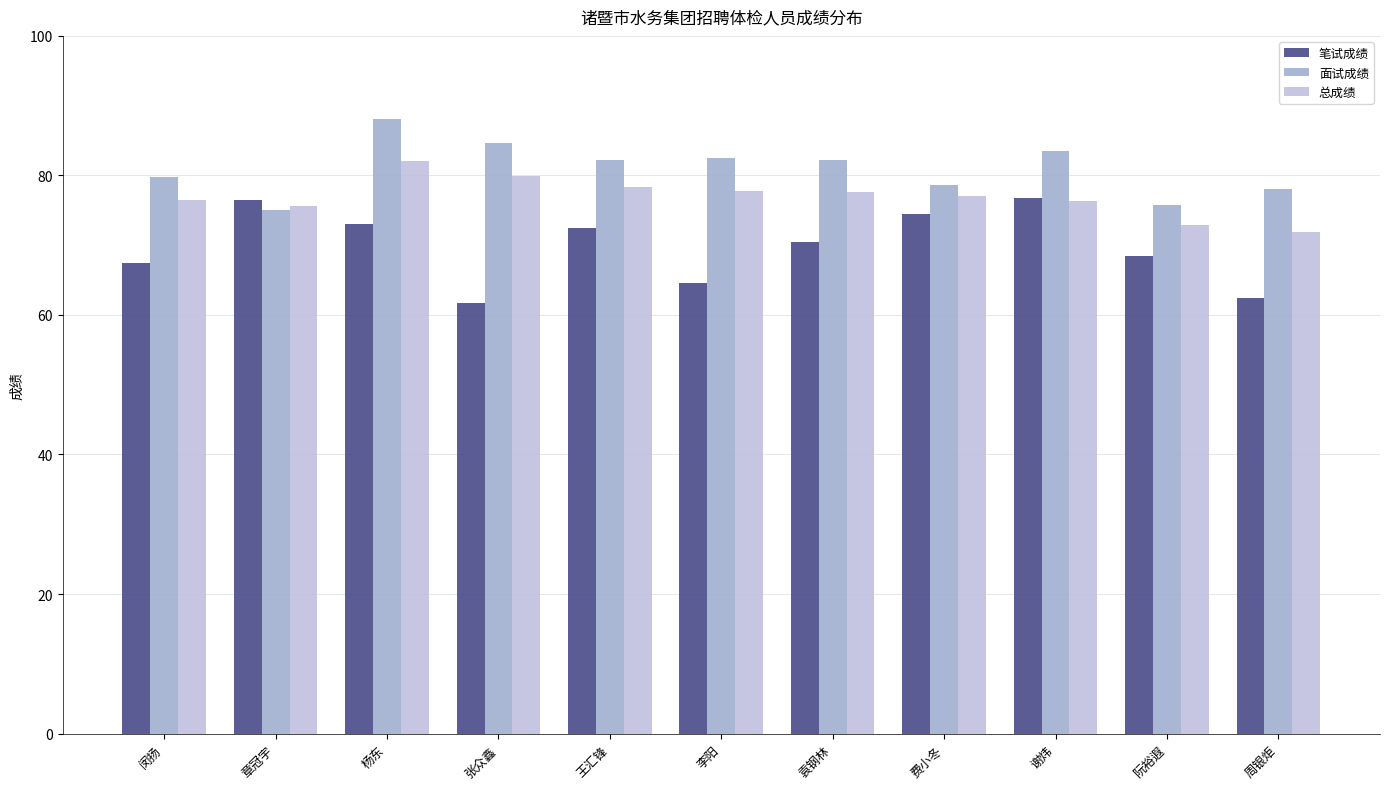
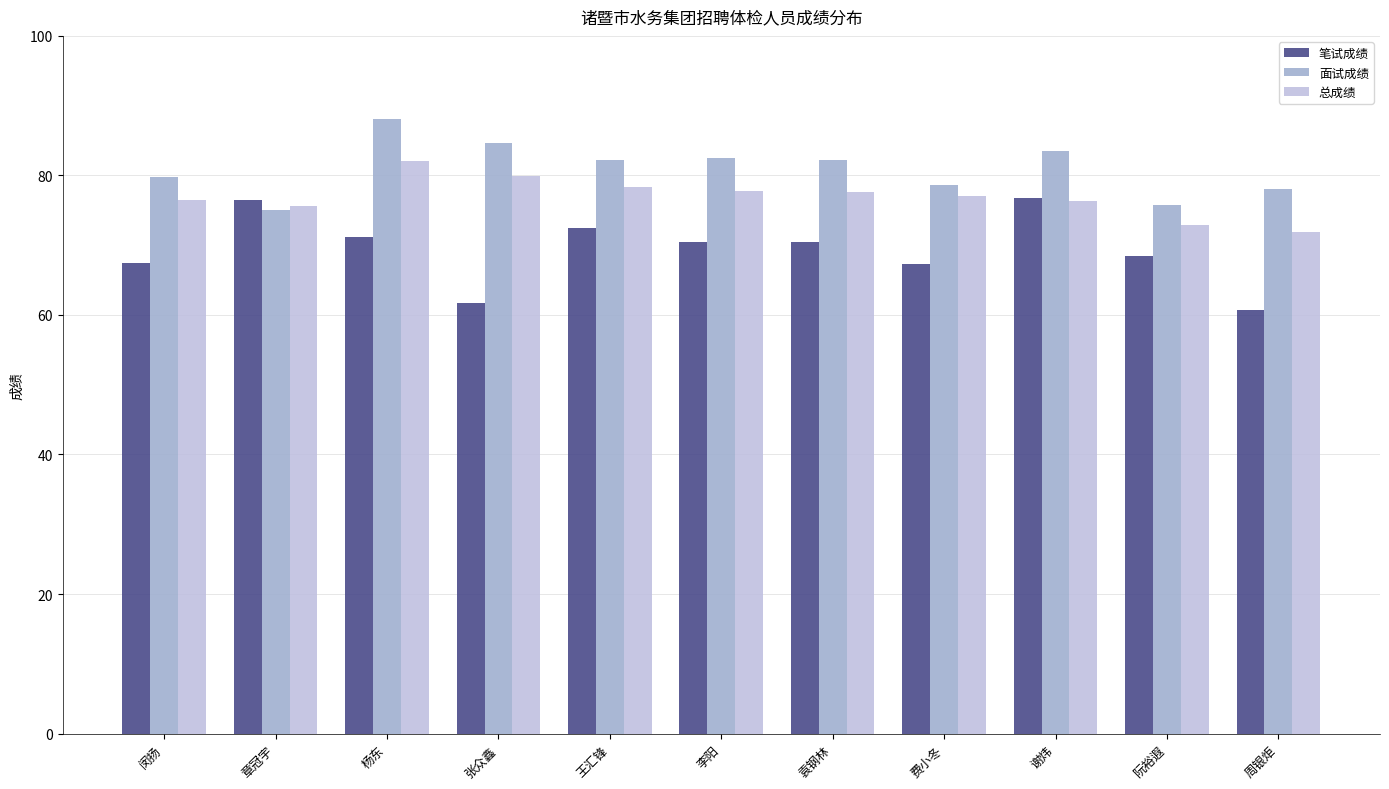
笔试成绩, 杨东: 73 -> 71
笔试成绩, 李阳: 65 -> 71
笔试成绩, 费小冬: 75 -> 67
笔试成绩, 周银炬: 63 -> 61
